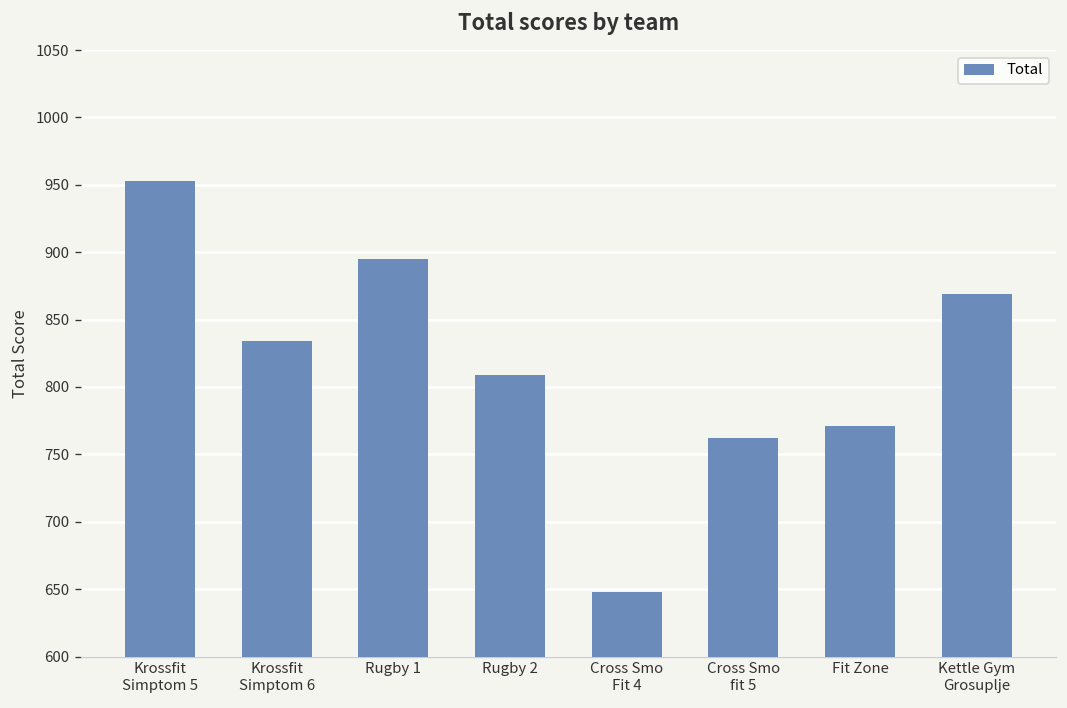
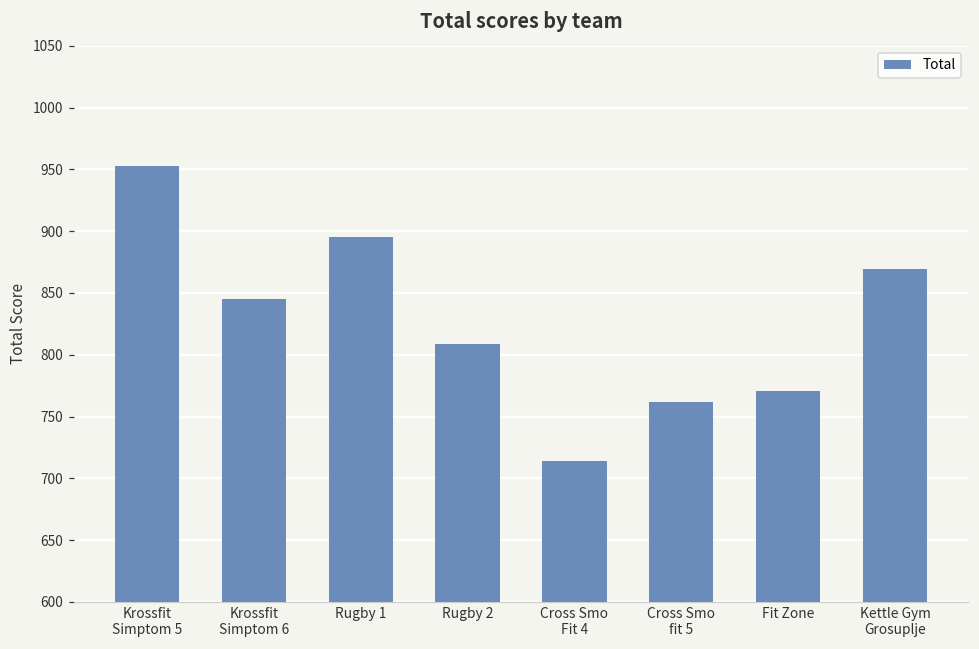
Krossfit Simptom 6: 834 -> 845
Cross Smo Fit 4: 648 -> 714
